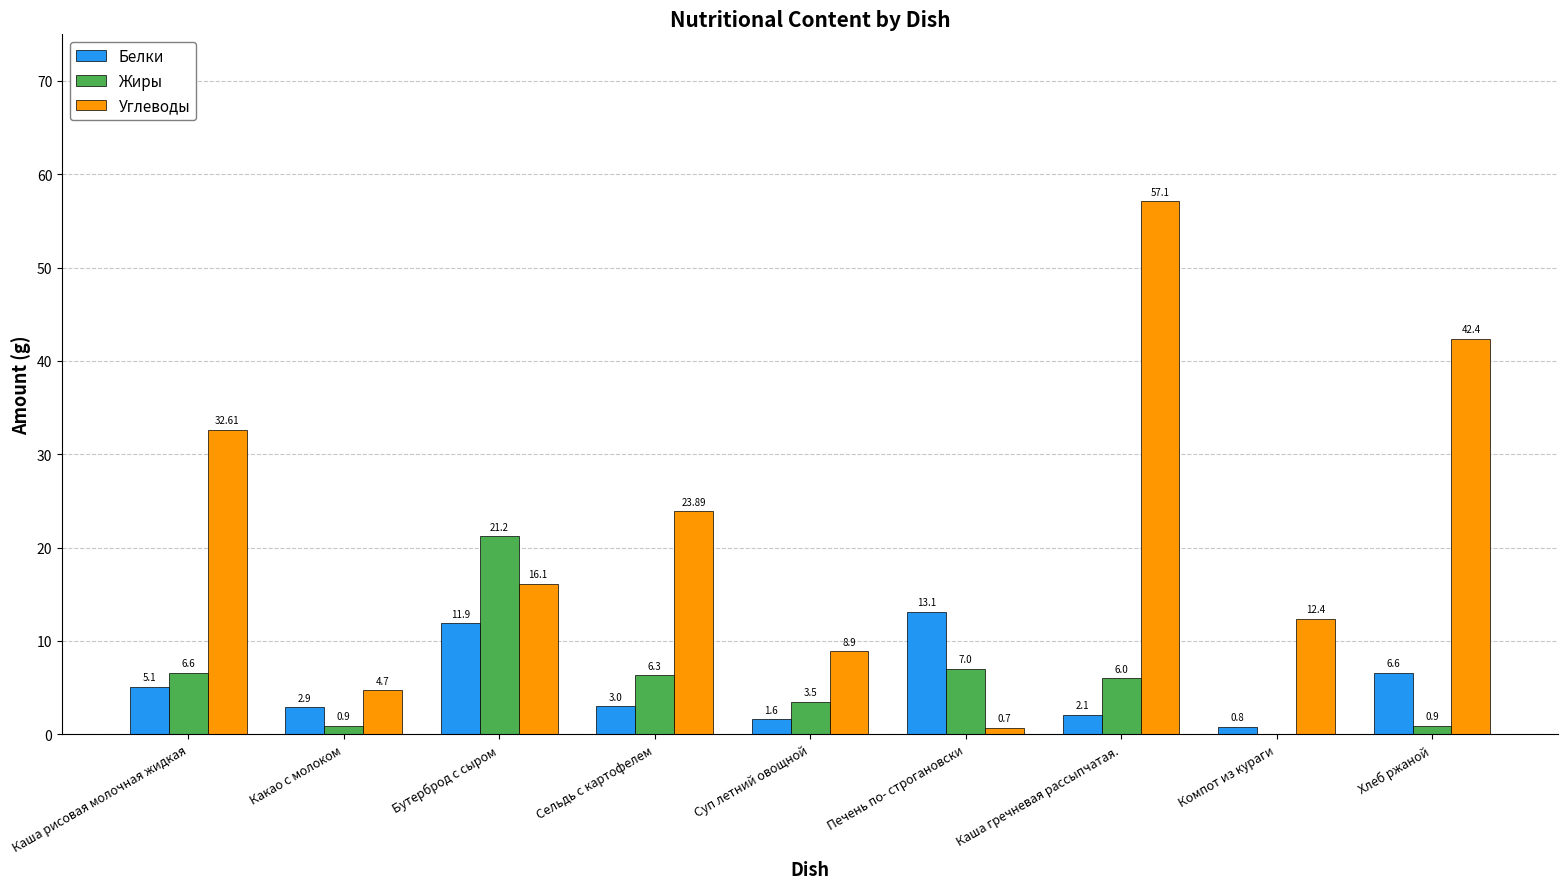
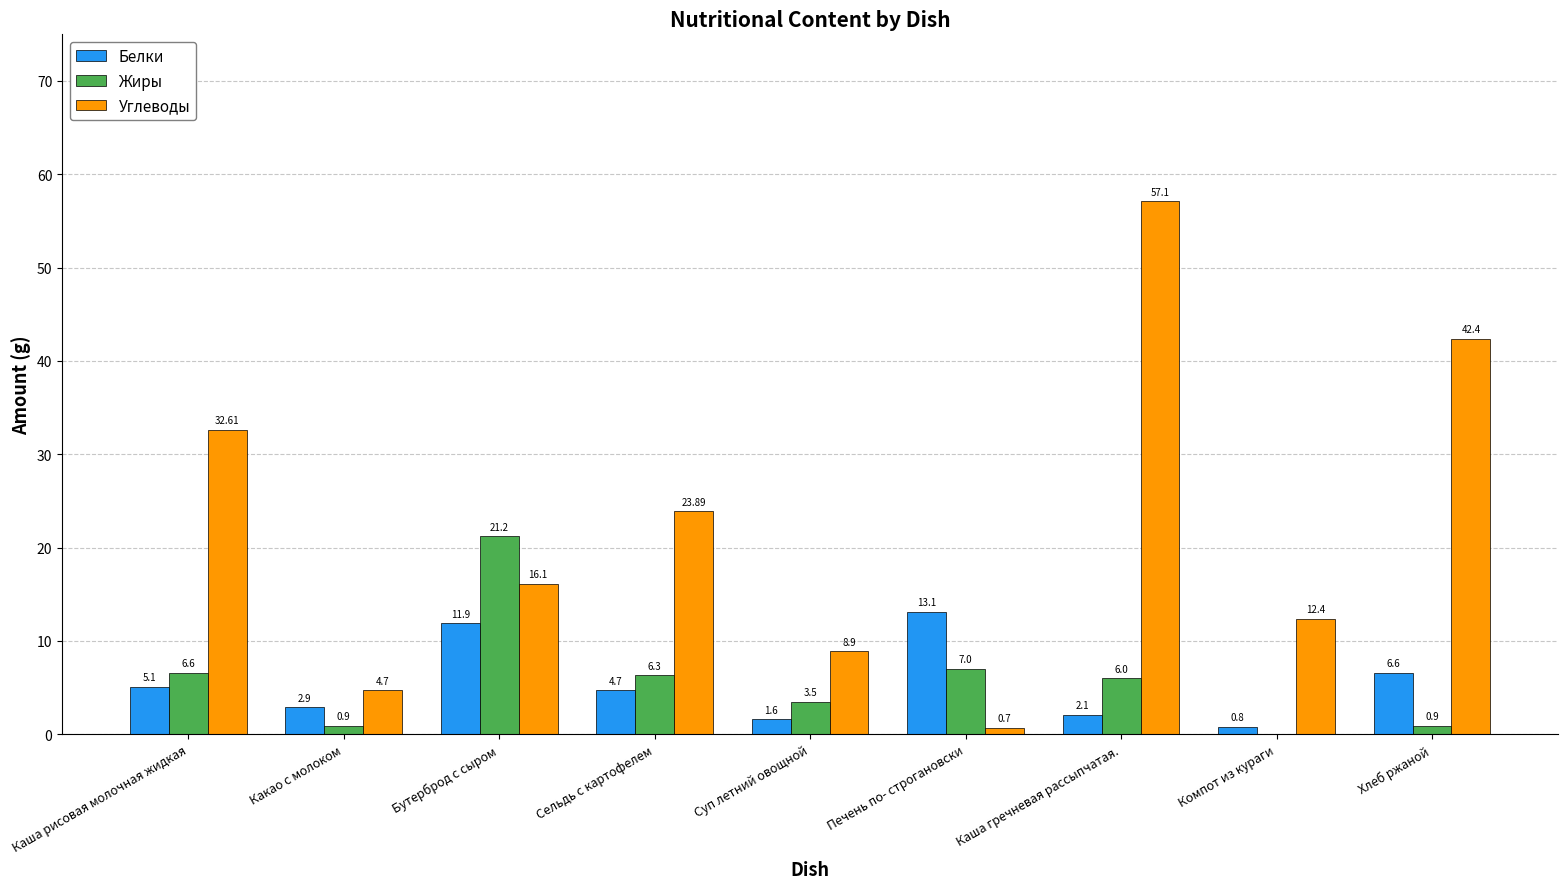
Белки, Сельдь с картофелем: 3.0 -> 4.7
